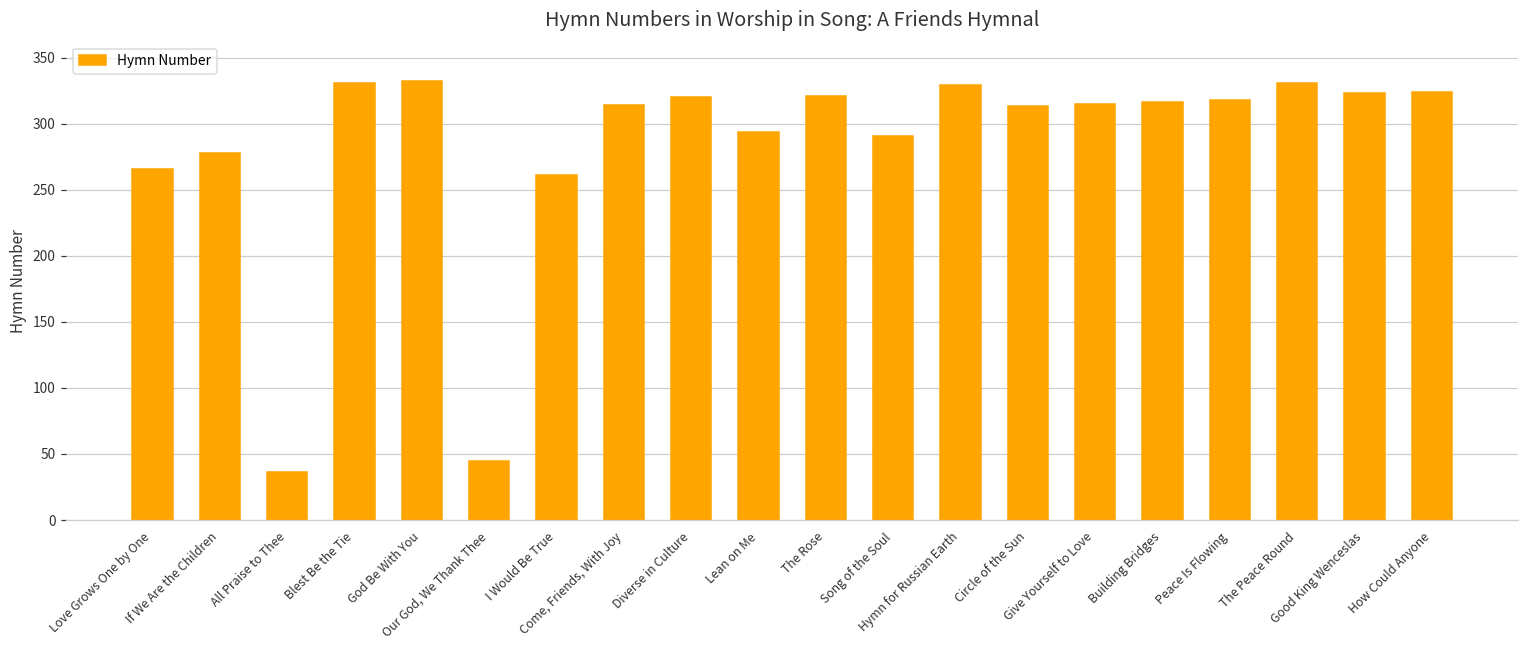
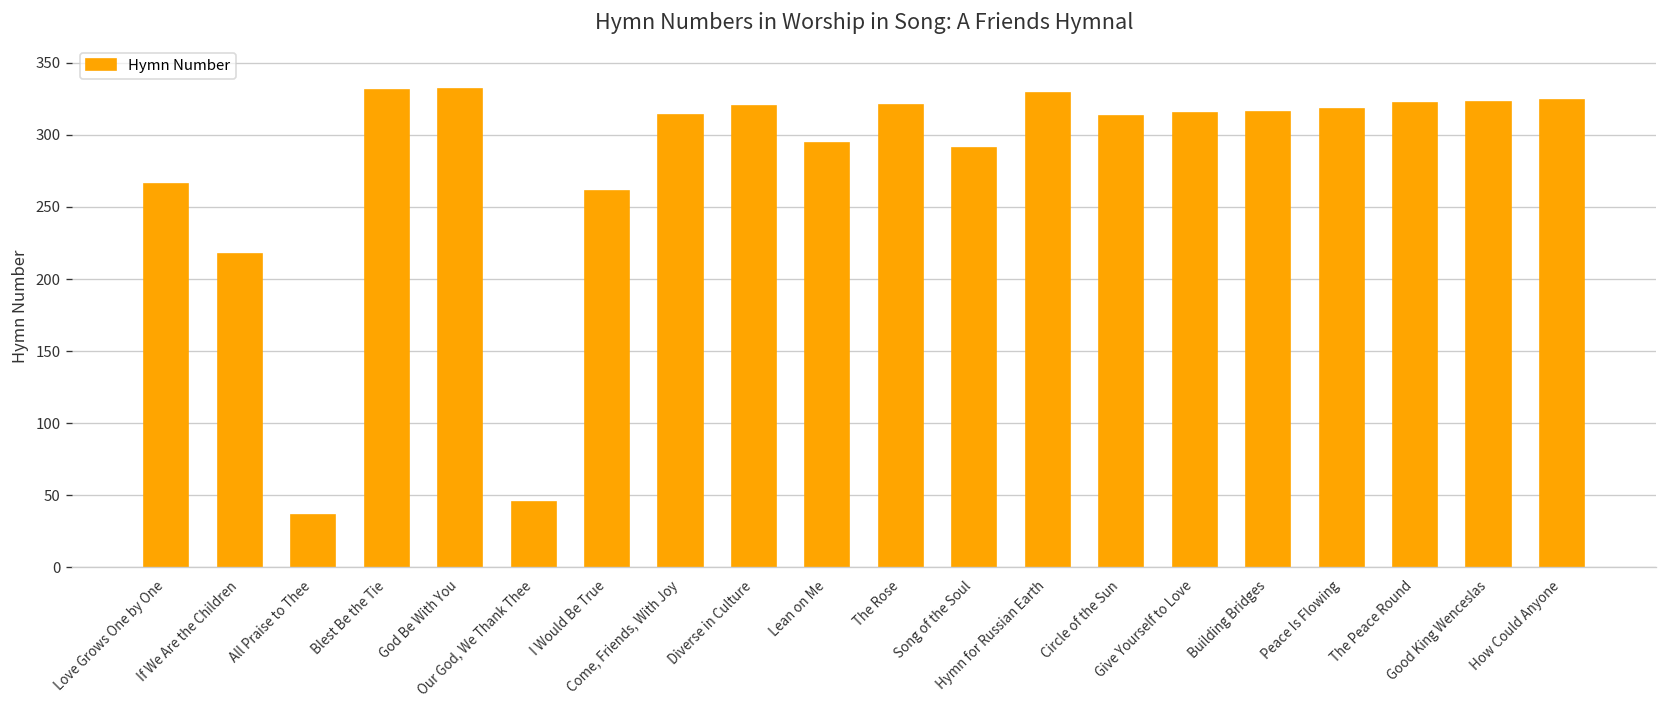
If We Are the Children: 278 -> 217
The Peace Round: 331 -> 322
